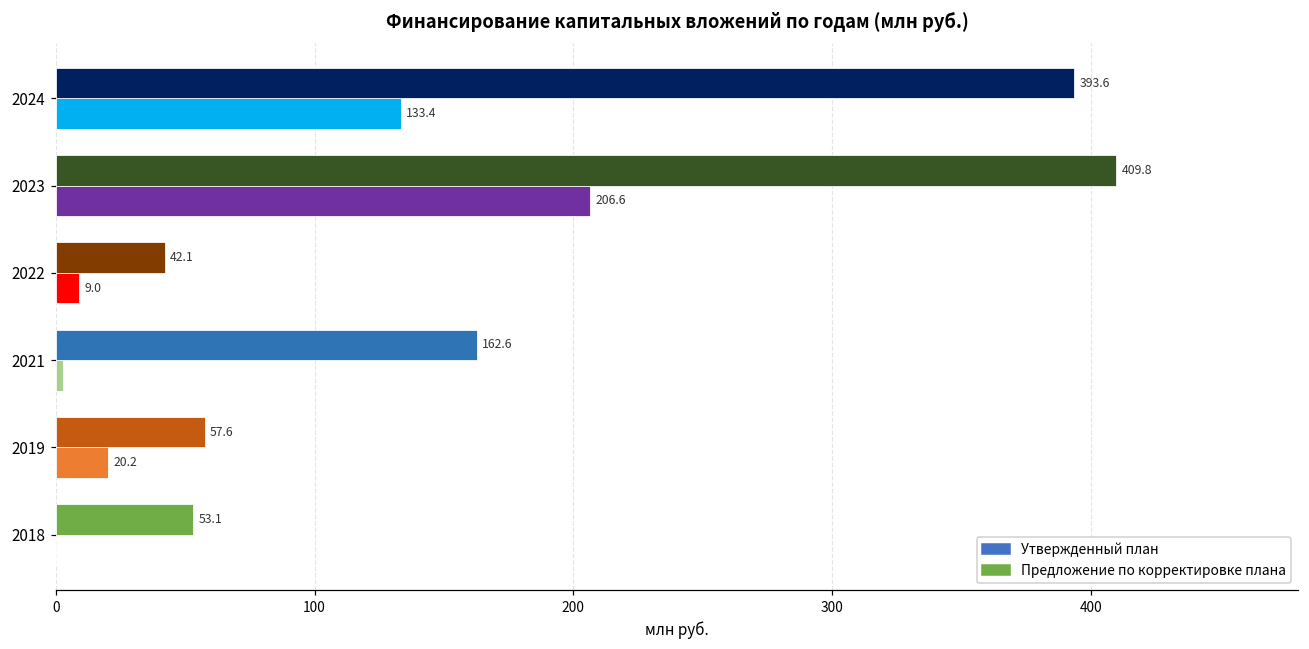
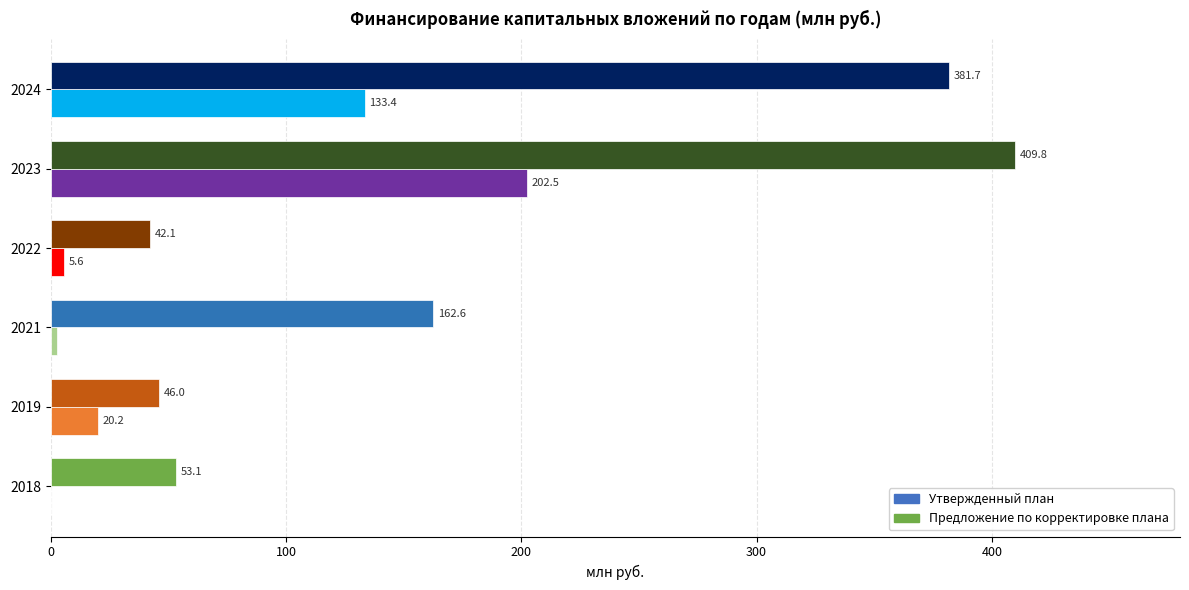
Предложение по корректировке плана, 2024: 393.6 -> 381.7
Утвержденный план, 2023: 206.6 -> 202.5
Утвержденный план, 2022: 9.0 -> 5.6
Предложение по корректировке плана, 2019: 57.6 -> 46.0
